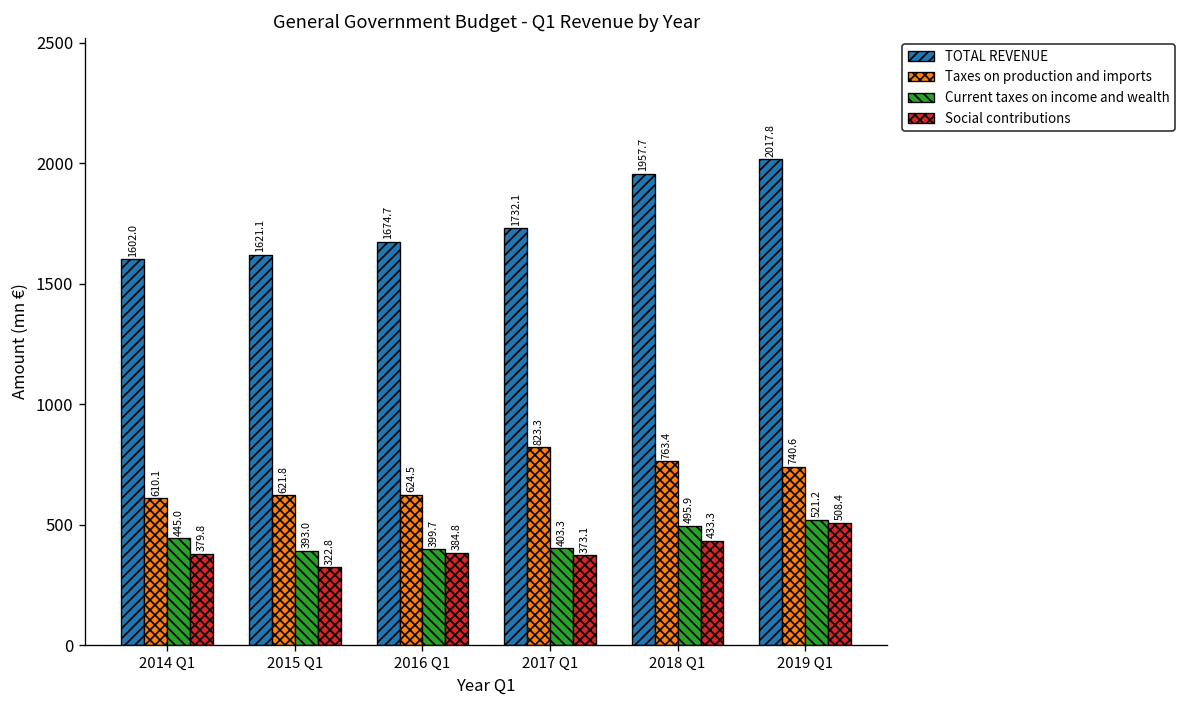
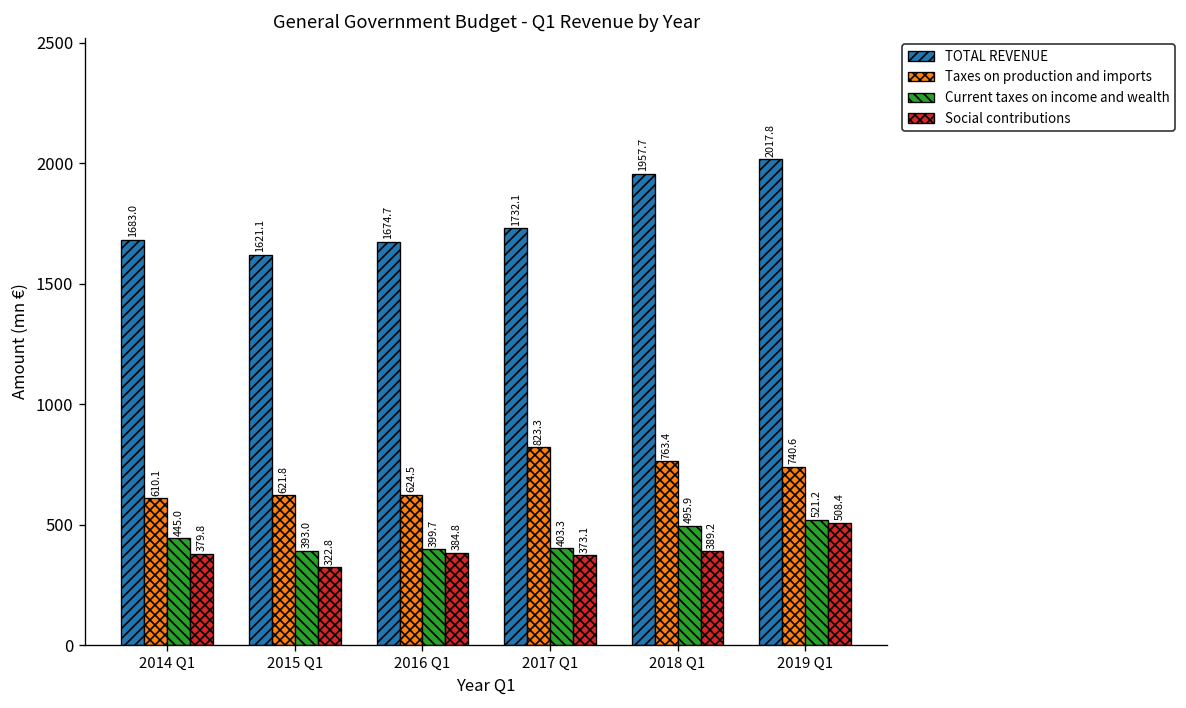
TOTAL REVENUE, 2014 Q1: 1602.0 -> 1683.0
Social contributions, 2018 Q1: 433.3 -> 389.2
